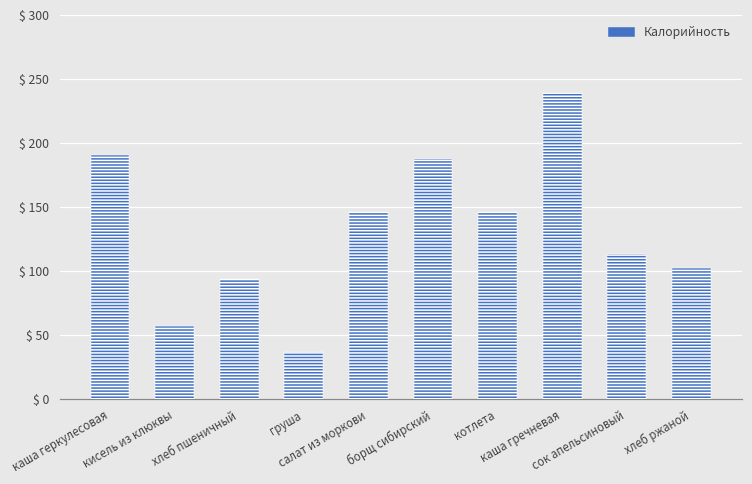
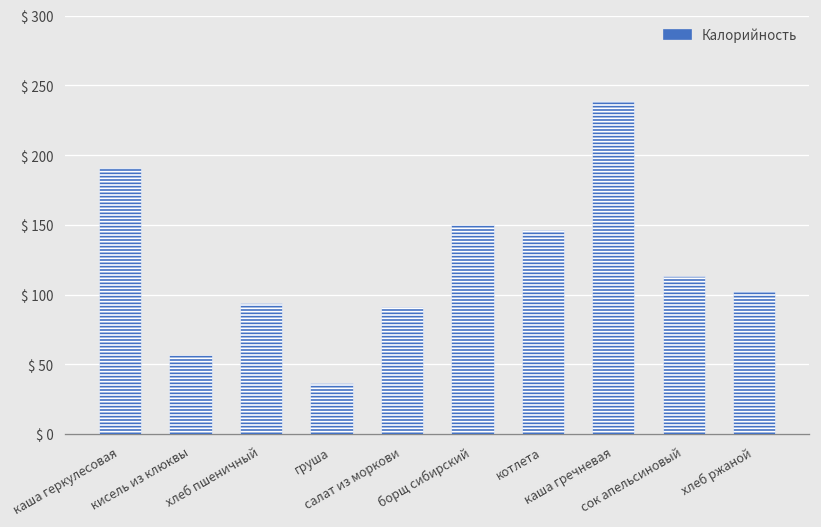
салат из моркови: $ 146 -> $ 91
борщ сибирский: $ 188 -> $ 150
